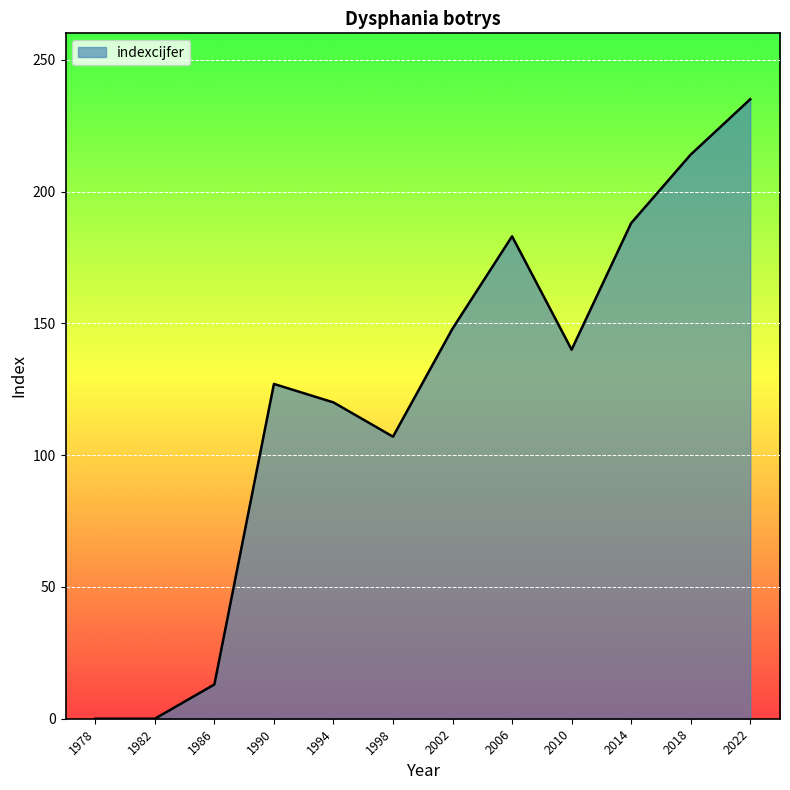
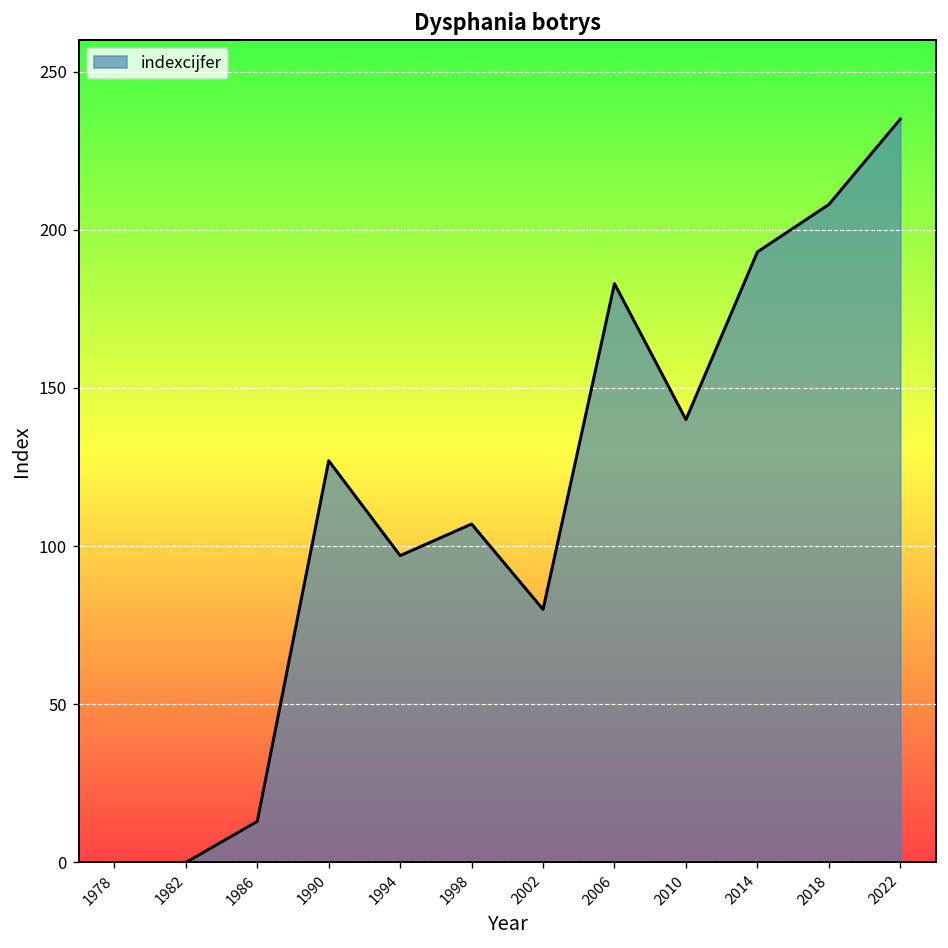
1994: 120 -> 97
2002: 148 -> 80
2014: 188 -> 193
2018: 214 -> 208
